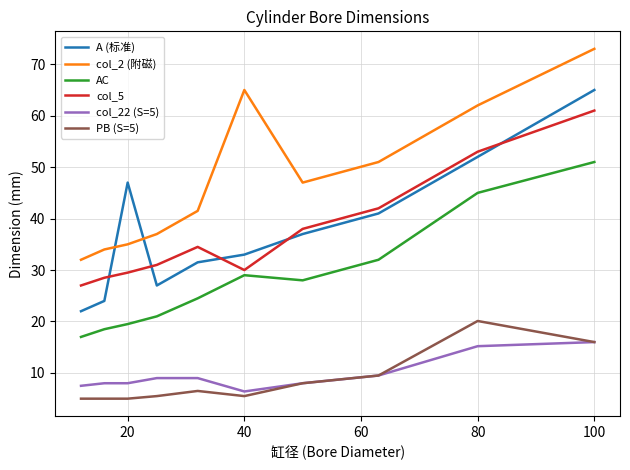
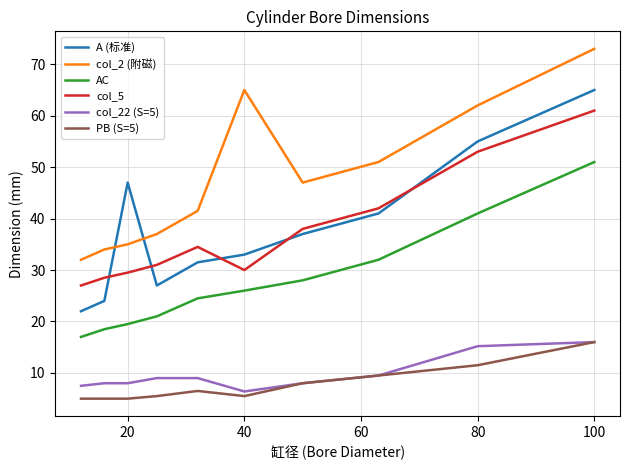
AC, 40: 29 -> 26
A (标准), 80: 52 -> 55
AC, 80: 45 -> 41
PB (S=5), 80: 20 -> 12
